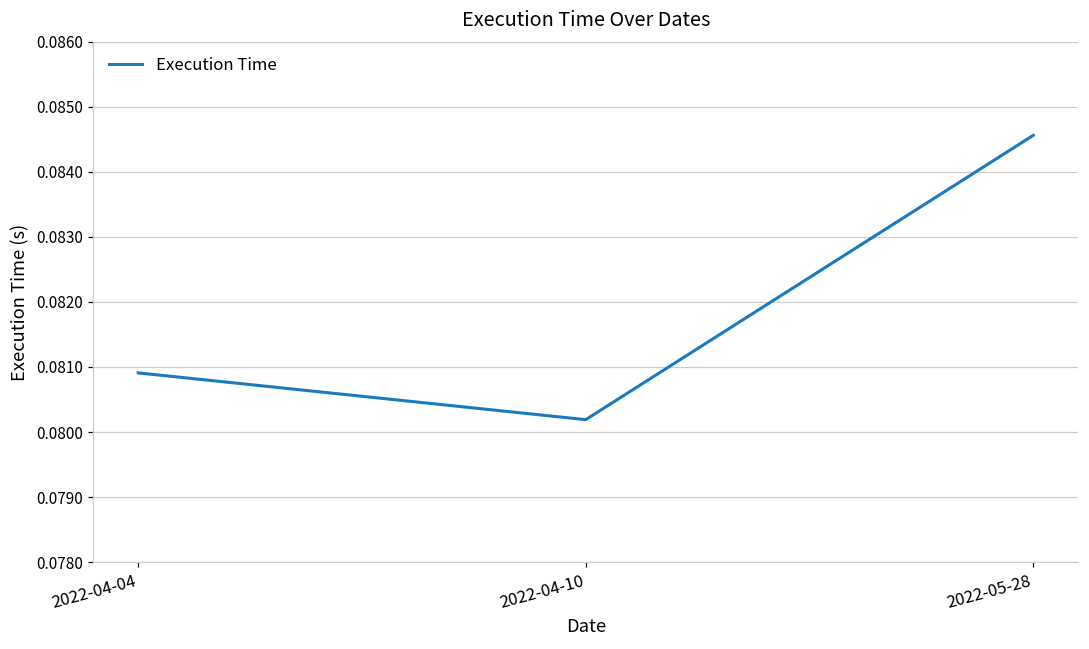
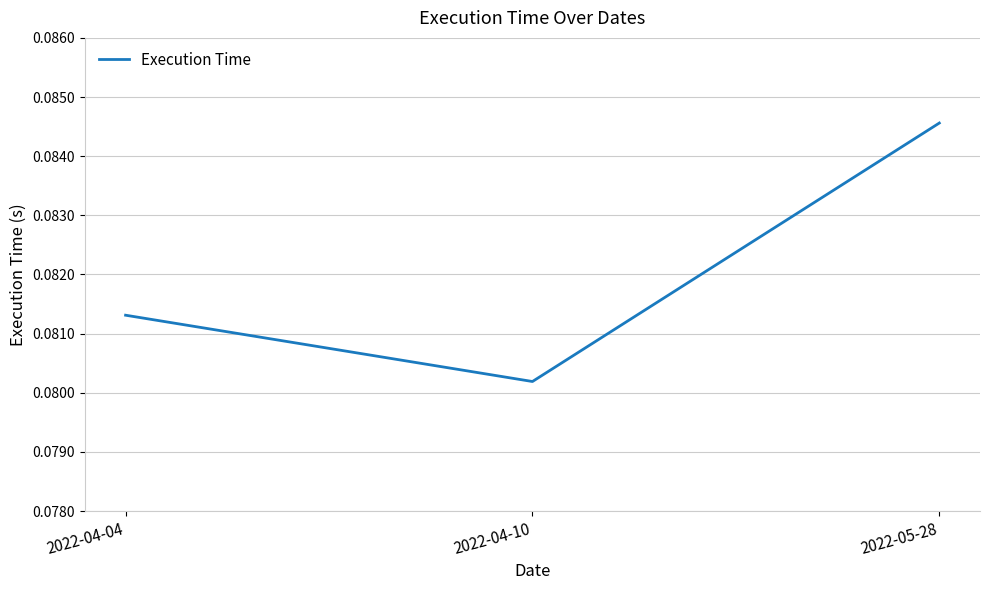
2022-04-04: 0.0809 -> 0.0813
